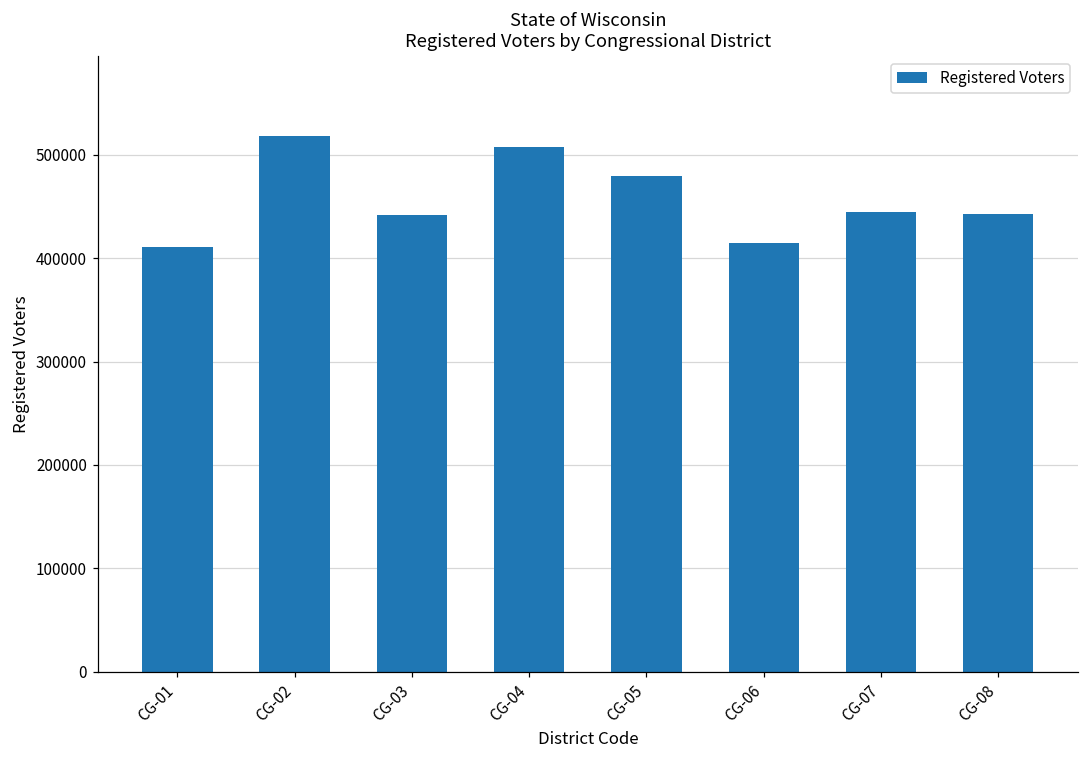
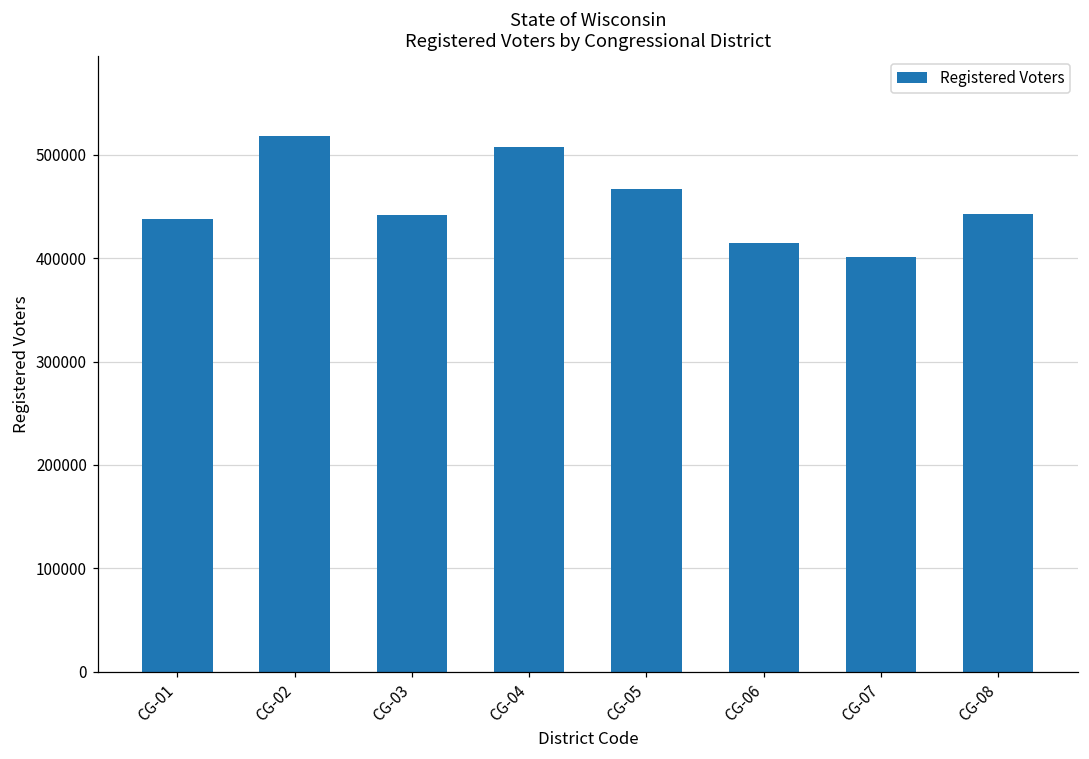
CG-01: 410000 -> 440000
CG-05: 480000 -> 470000
CG-07: 440000 -> 400000
